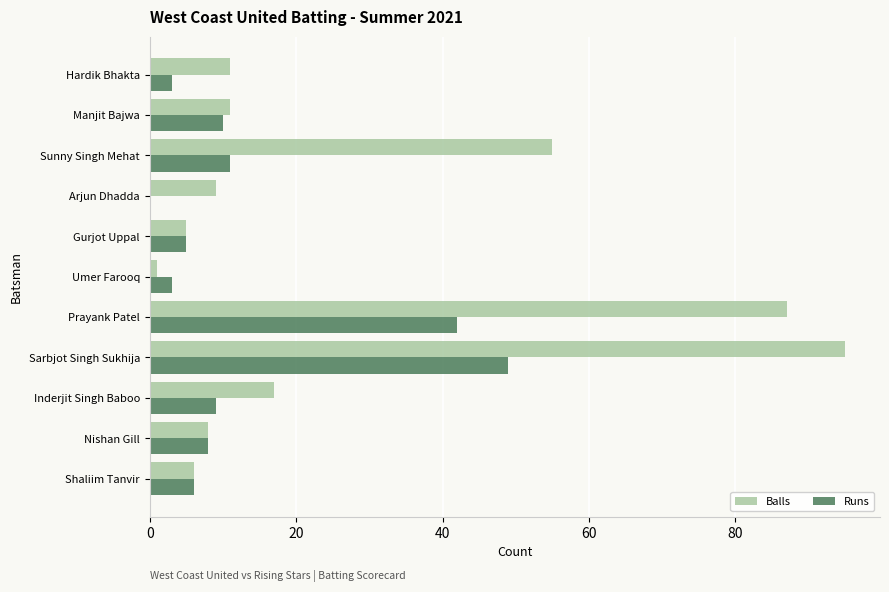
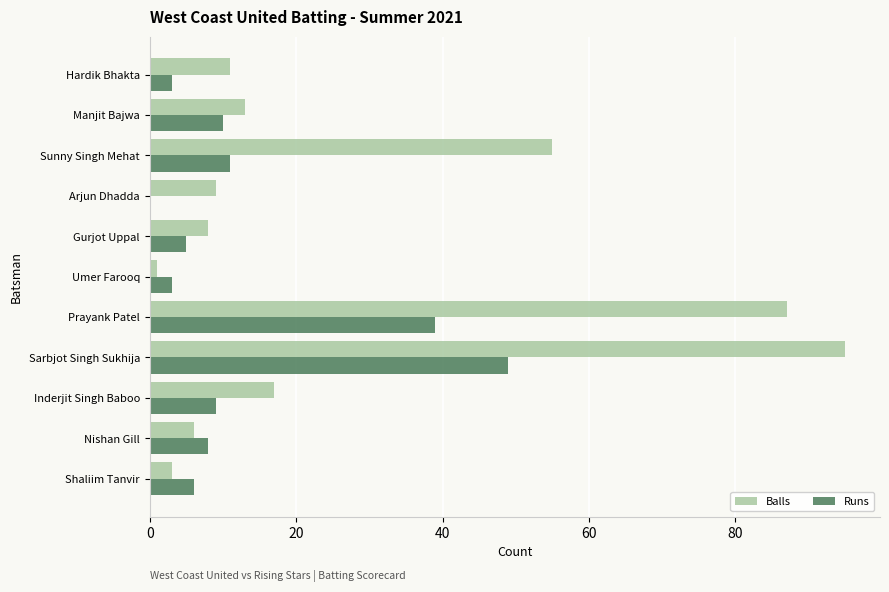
Balls, Manjit Bajwa: 11 -> 13
Balls, Gurjot Uppal: 5 -> 8
Runs, Prayank Patel: 42 -> 39
Balls, Nishan Gill: 8 -> 6
Balls, Shaliim Tanvir: 6 -> 3
